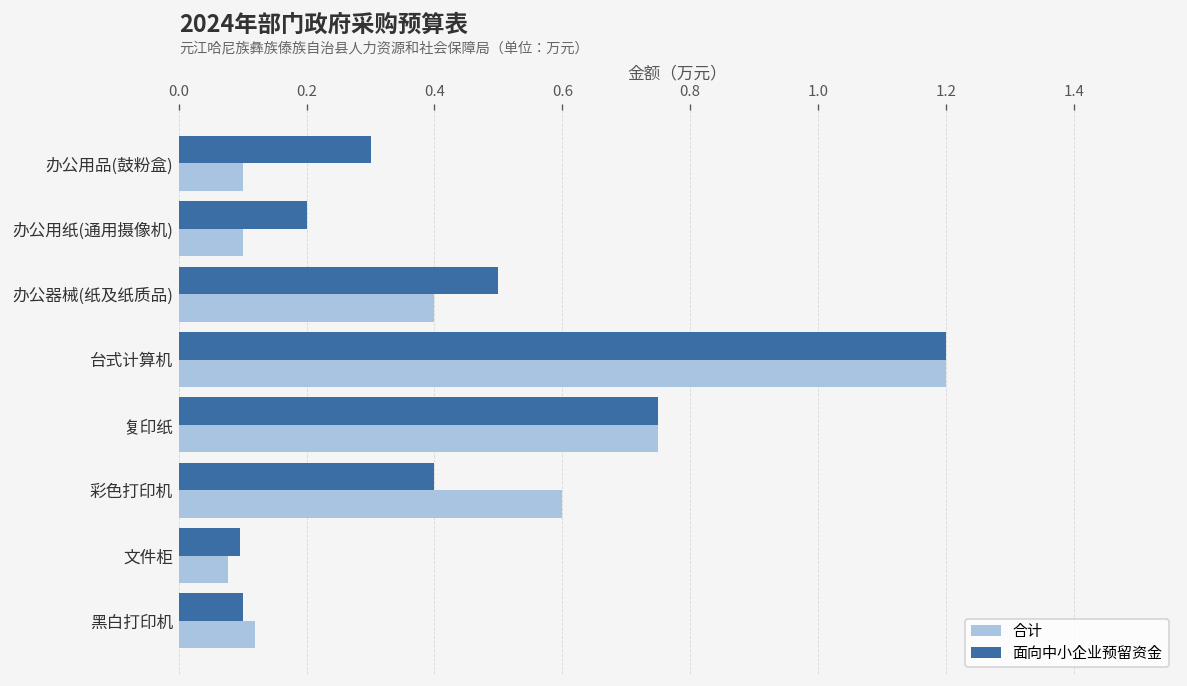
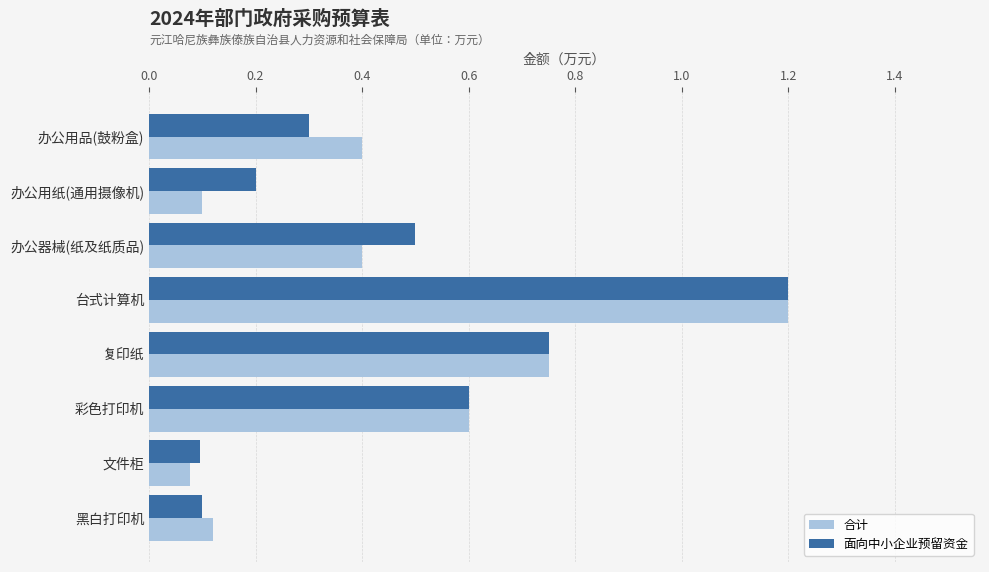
合计, 办公用品(鼓粉盒): 0.1 -> 0.4
面向中小企业预留资金, 彩色打印机: 0.4 -> 0.6
